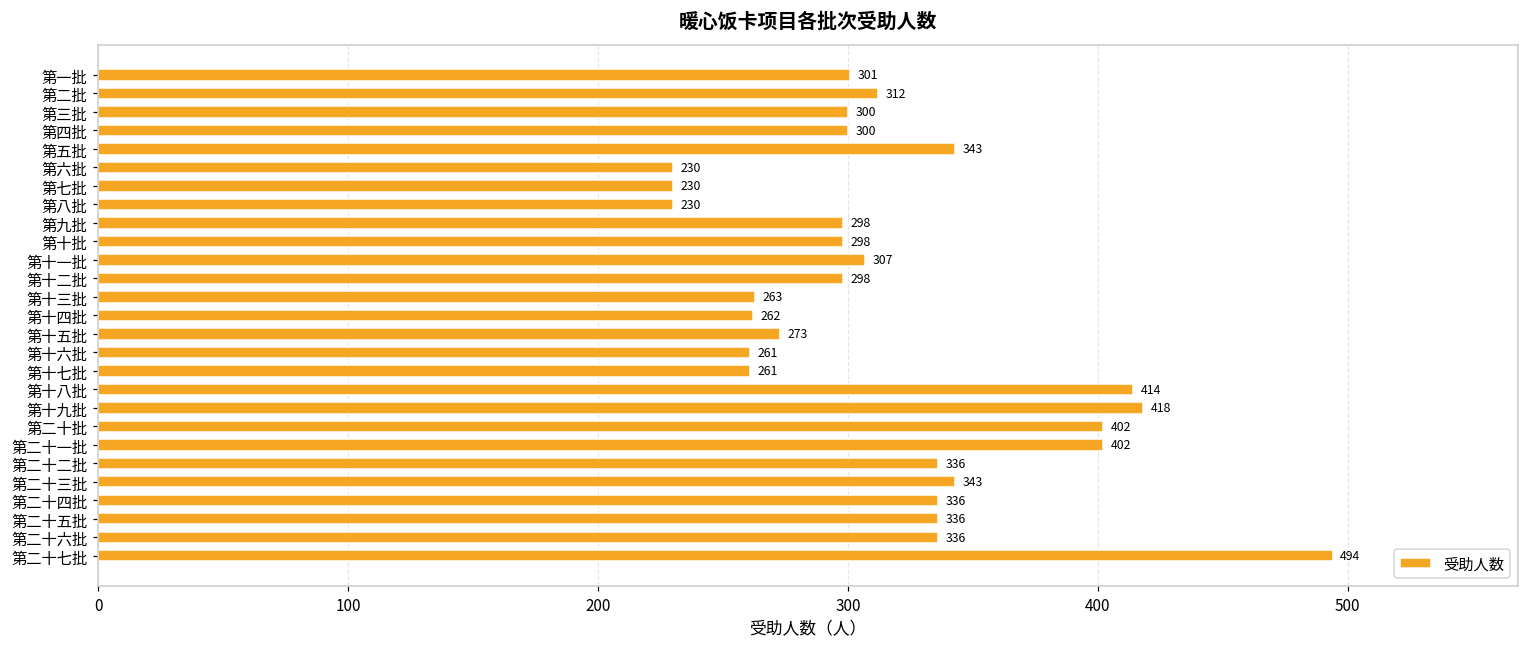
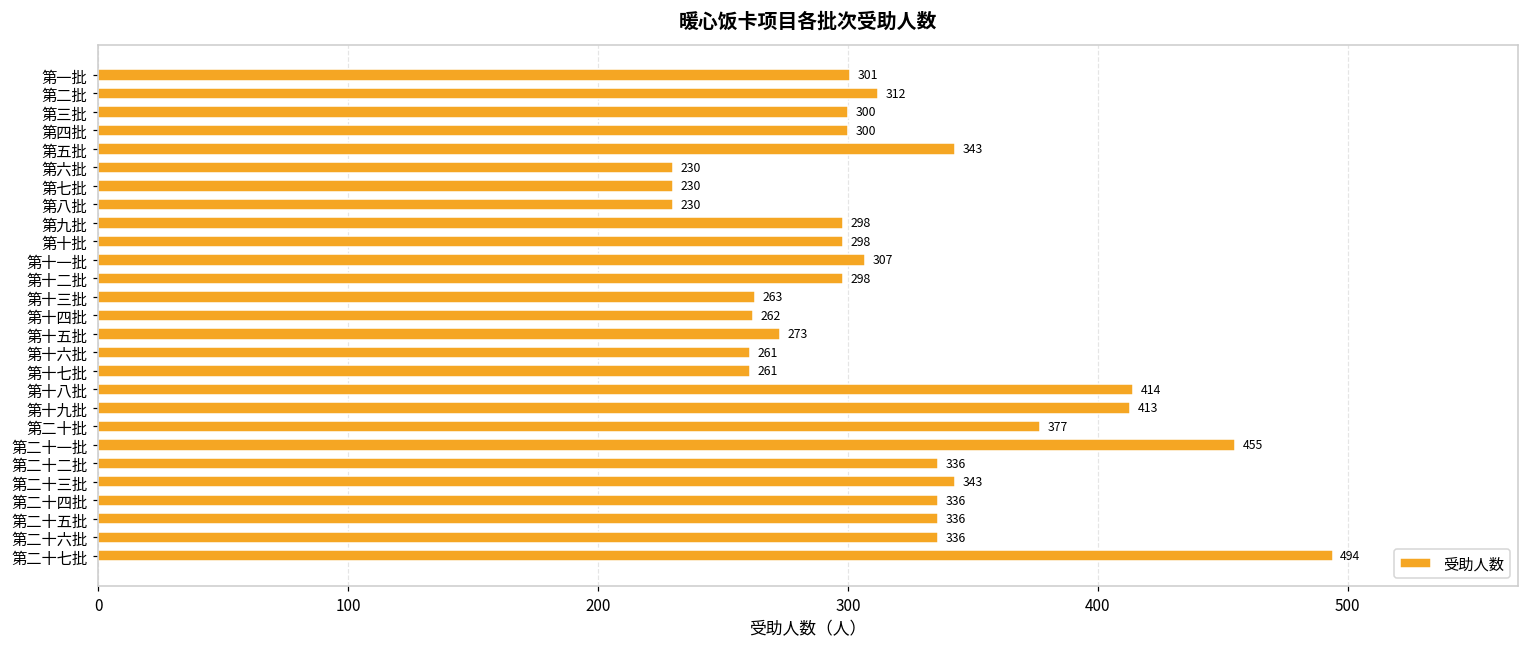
第十九批: 418 -> 413
第二十批: 402 -> 377
第二十一批: 402 -> 455
